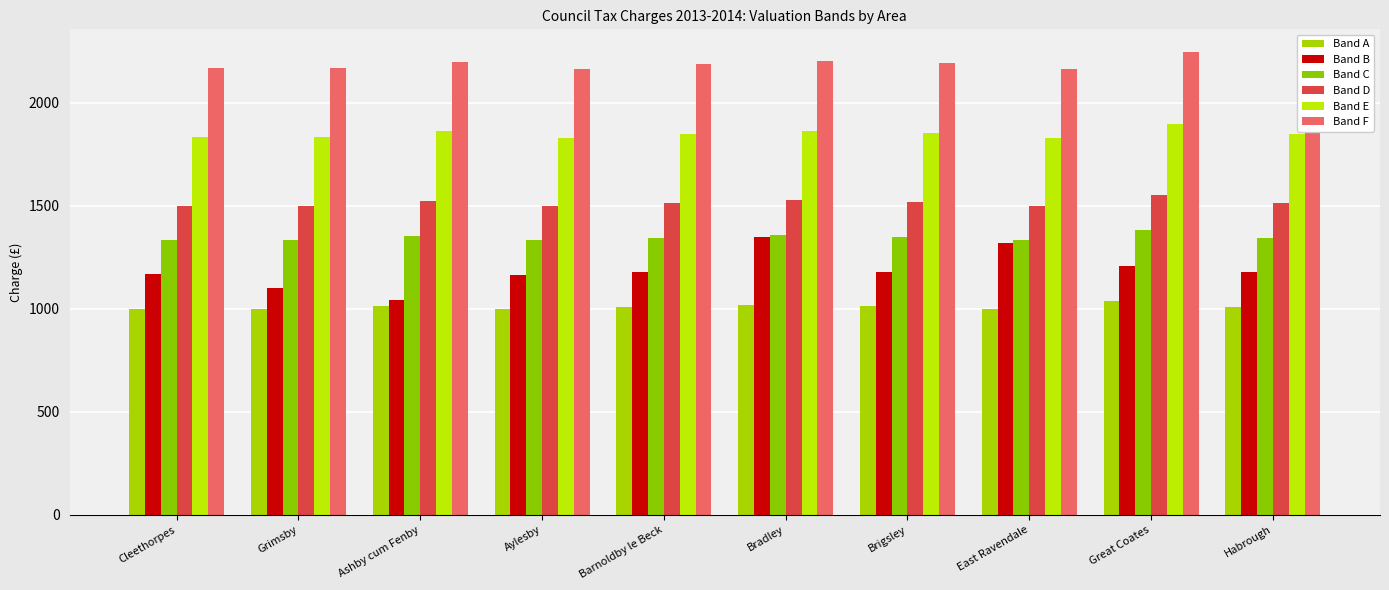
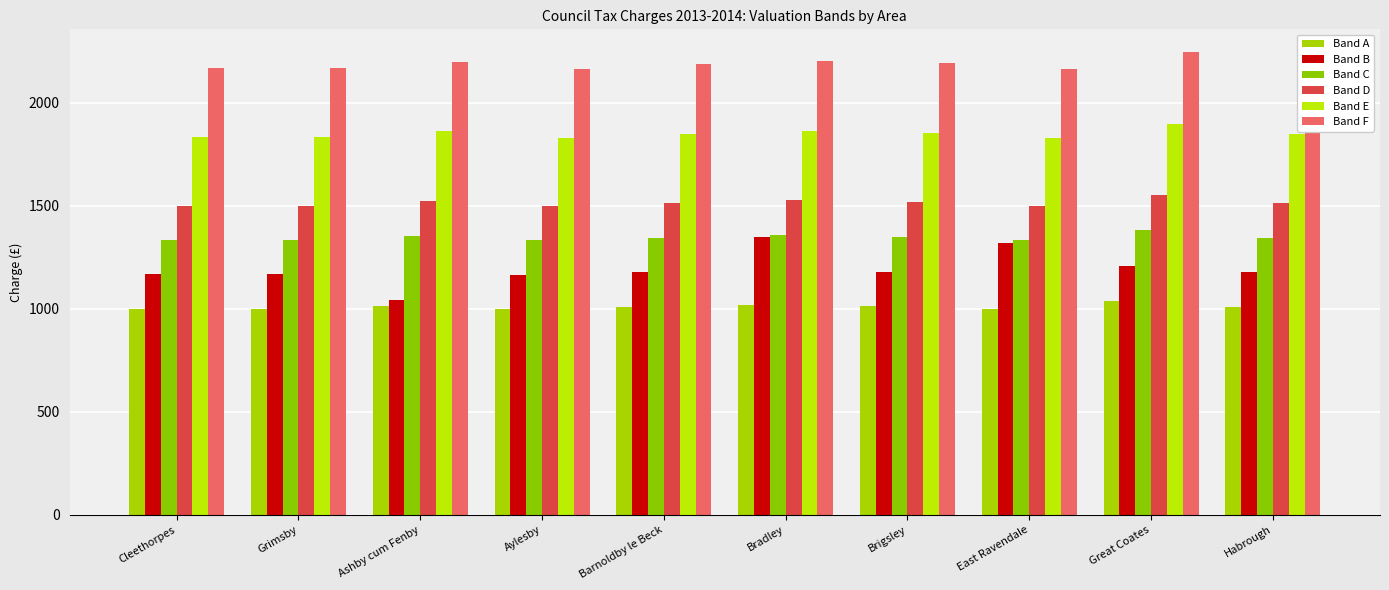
Band B, Grimsby: 1100 -> 1170
